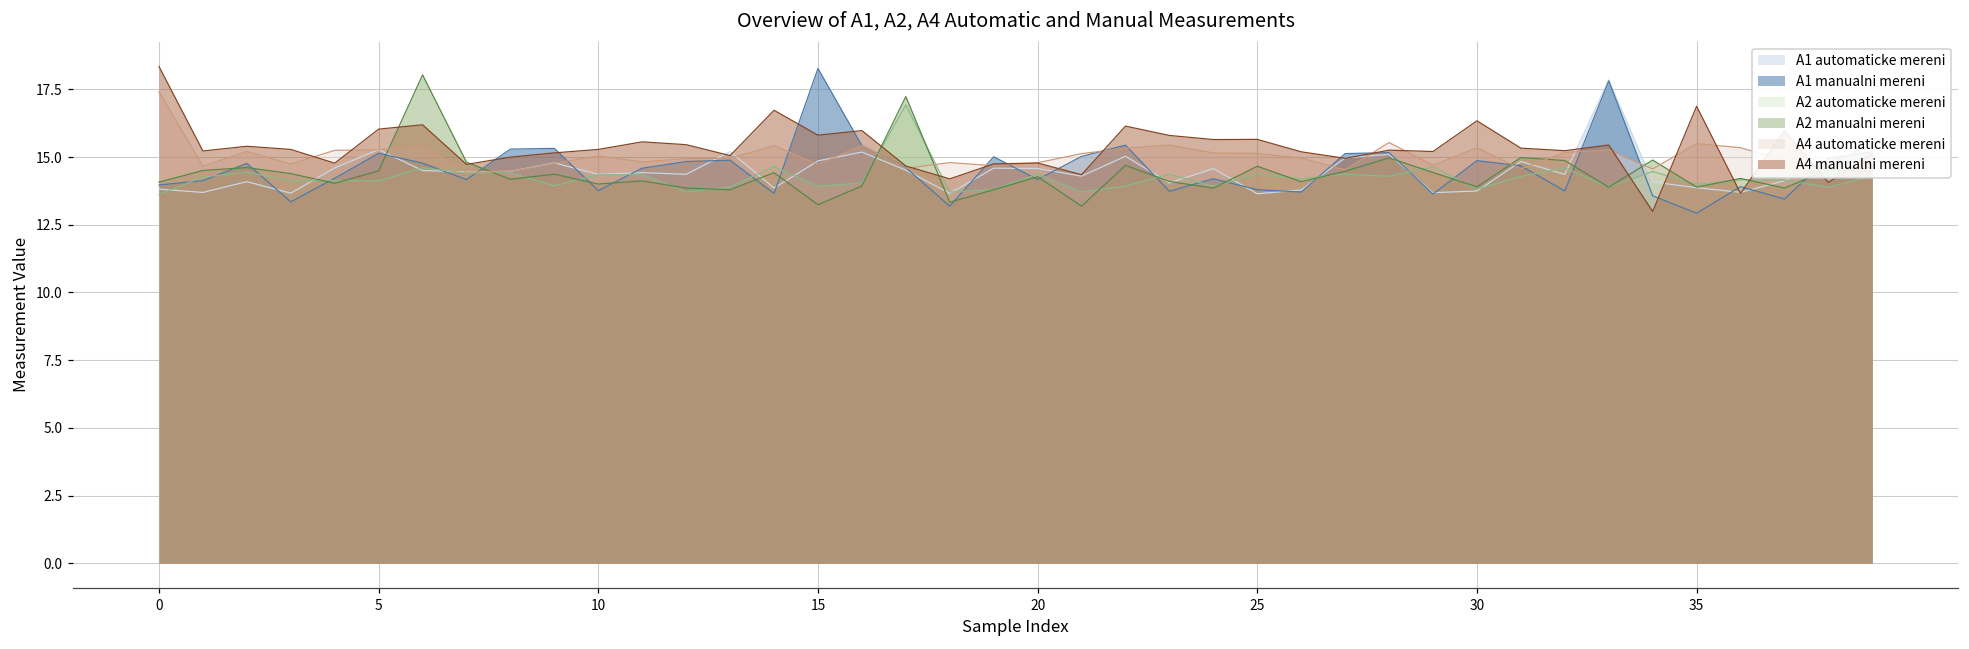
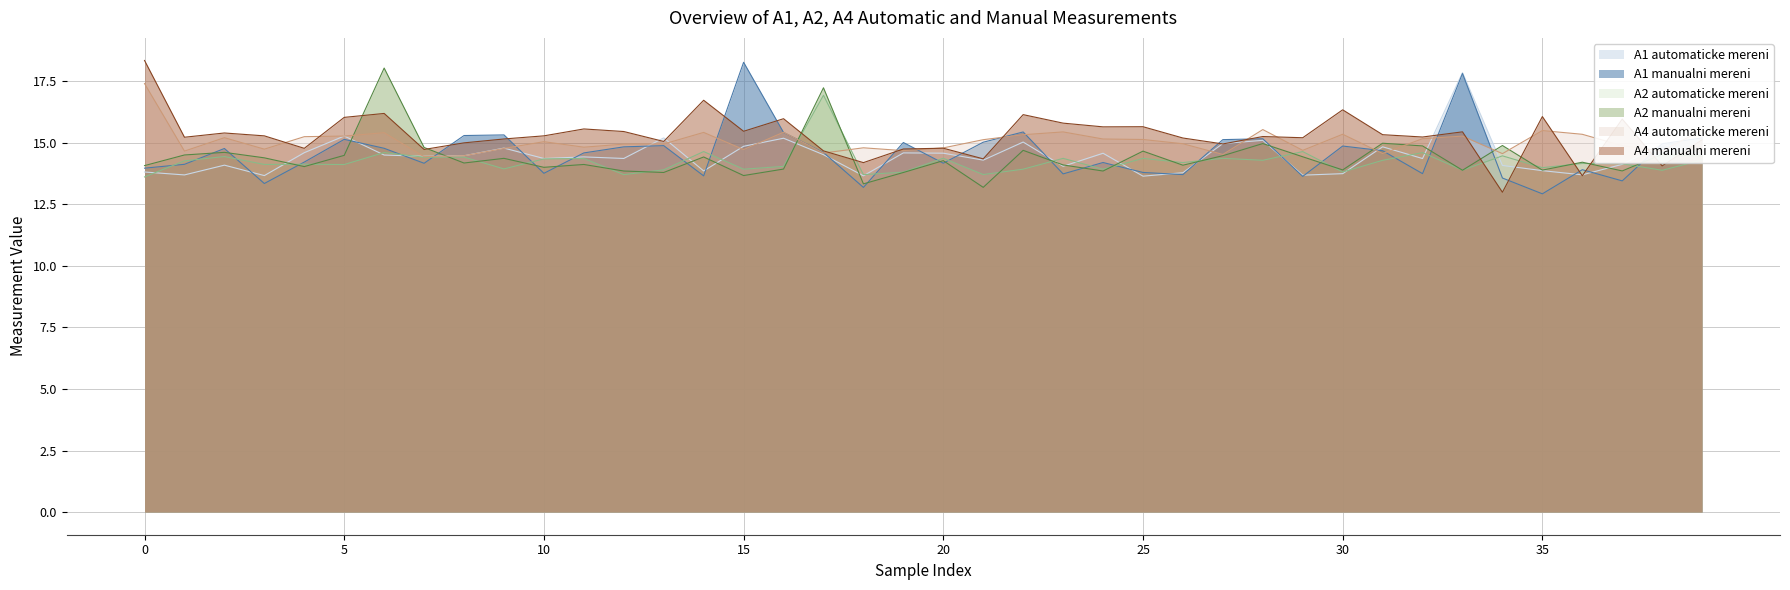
A2 manualni mereni, 15: 13.2 -> 13.7
A4 manualni mereni, 15: 15.8 -> 15.5
A4 manualni mereni, 35: 16.9 -> 16.1
